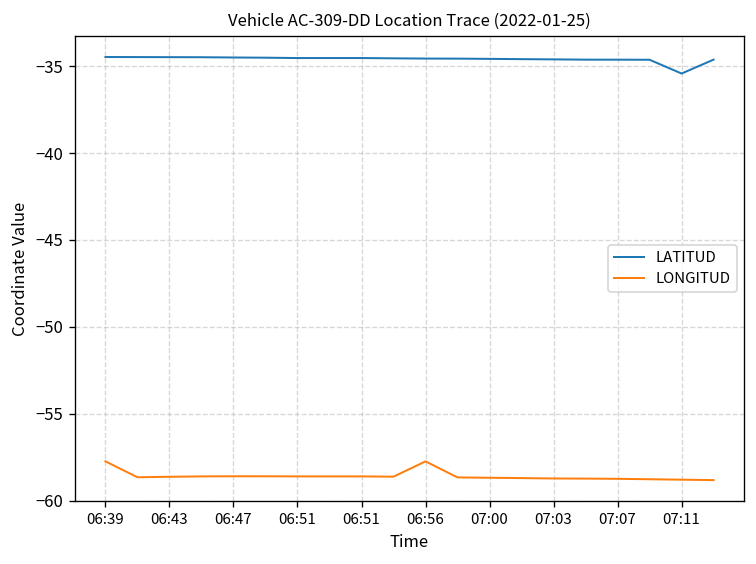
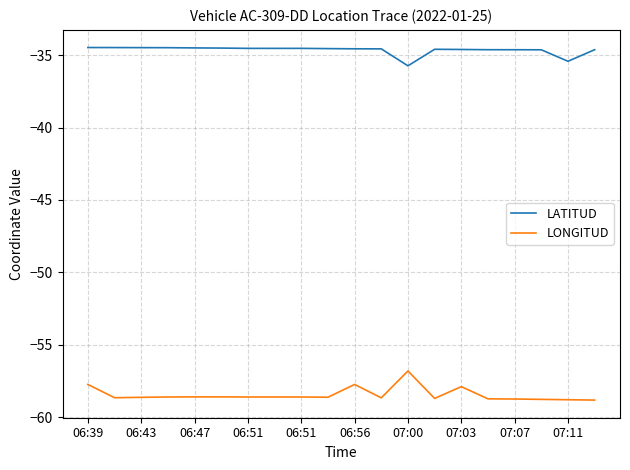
LATITUD, 07:00: -34.6 -> -35.7
LONGITUD, 07:00: -58.7 -> -56.8
LONGITUD, 07:03: -58.7 -> -57.9
